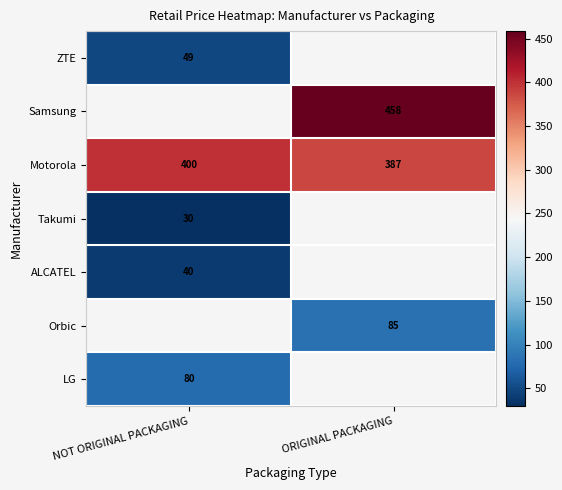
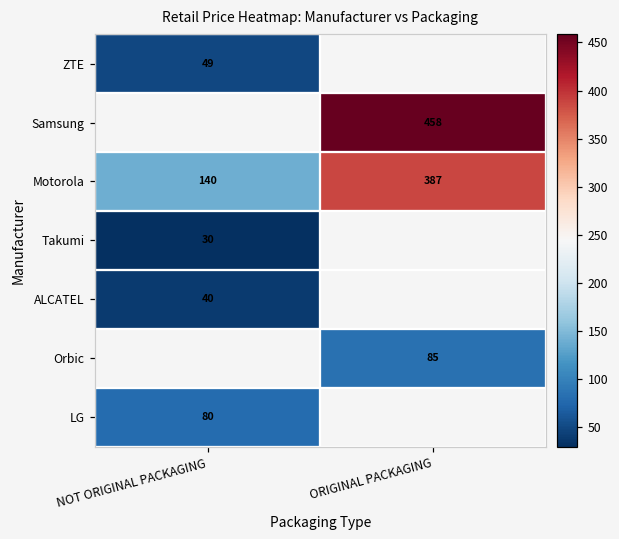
Motorola, NOT ORIGINAL PACKAGING: 400 -> 140
